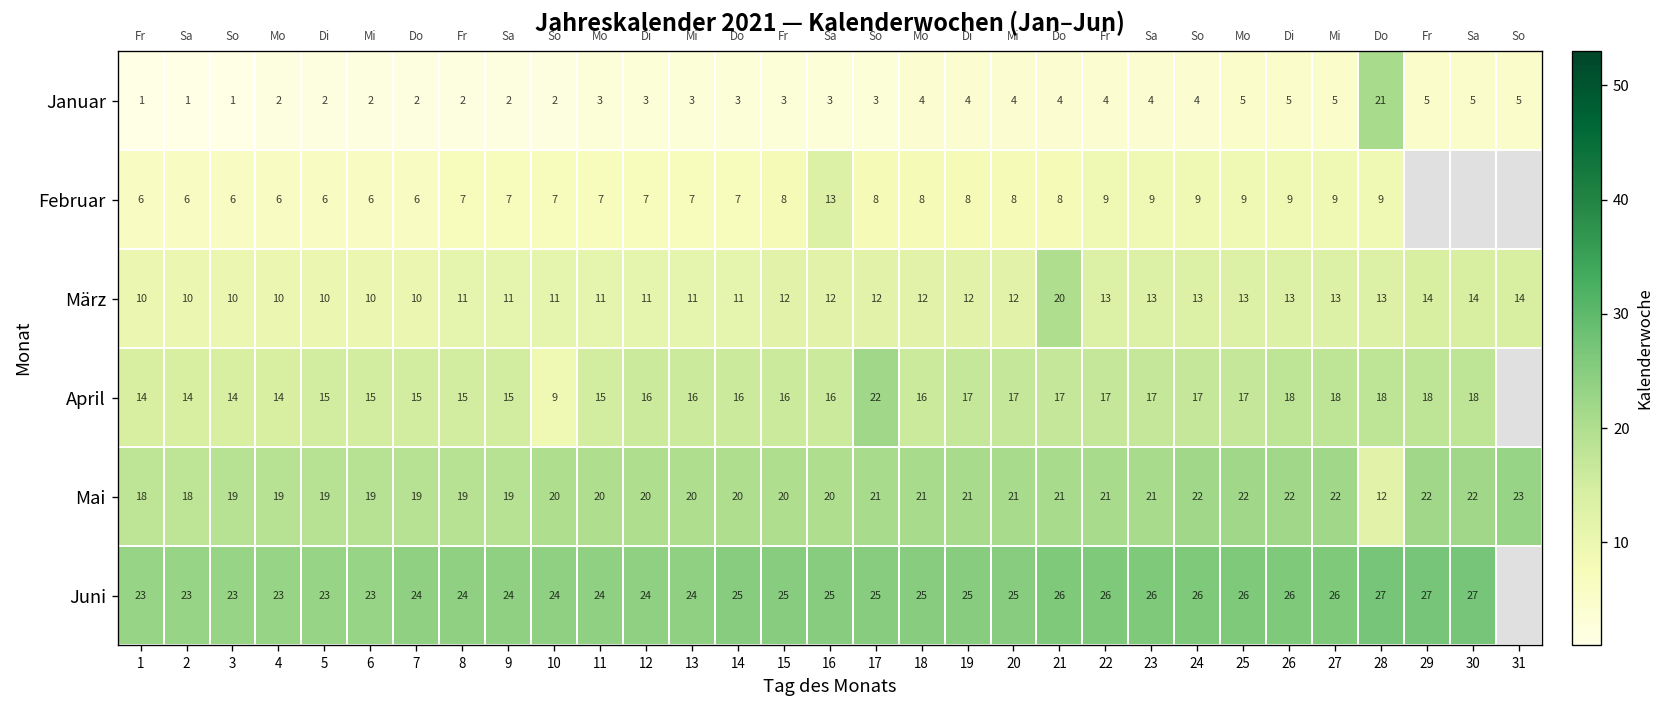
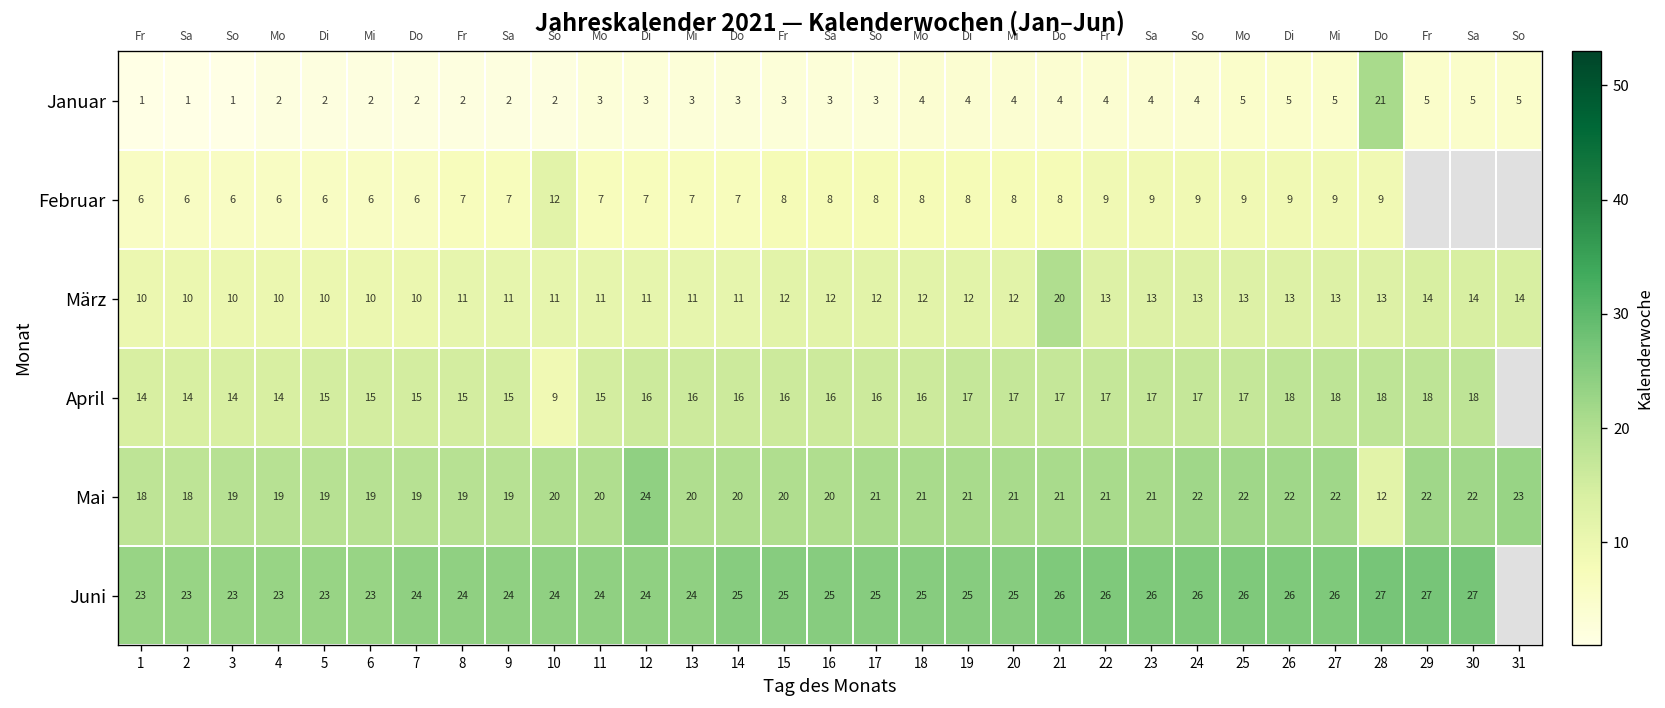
Februar, 10: 7 -> 12
Februar, 16: 13 -> 8
April, 17: 22 -> 16
Mai, 12: 20 -> 24
